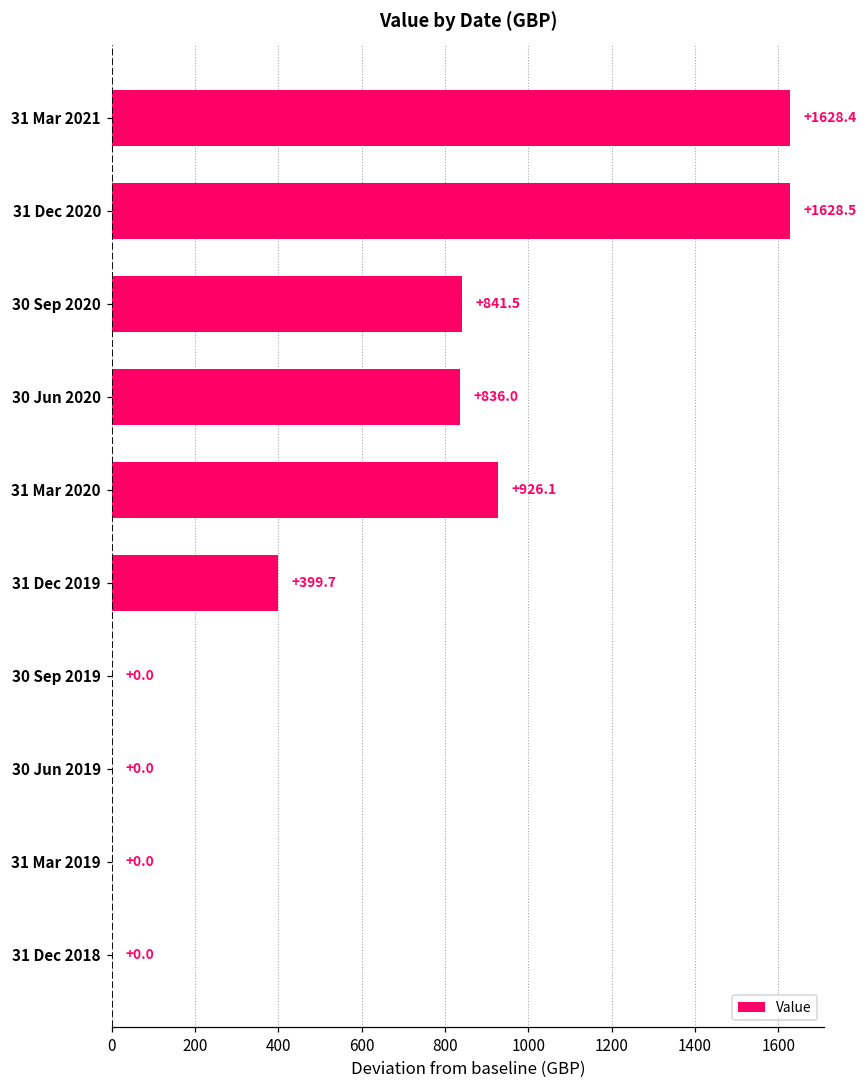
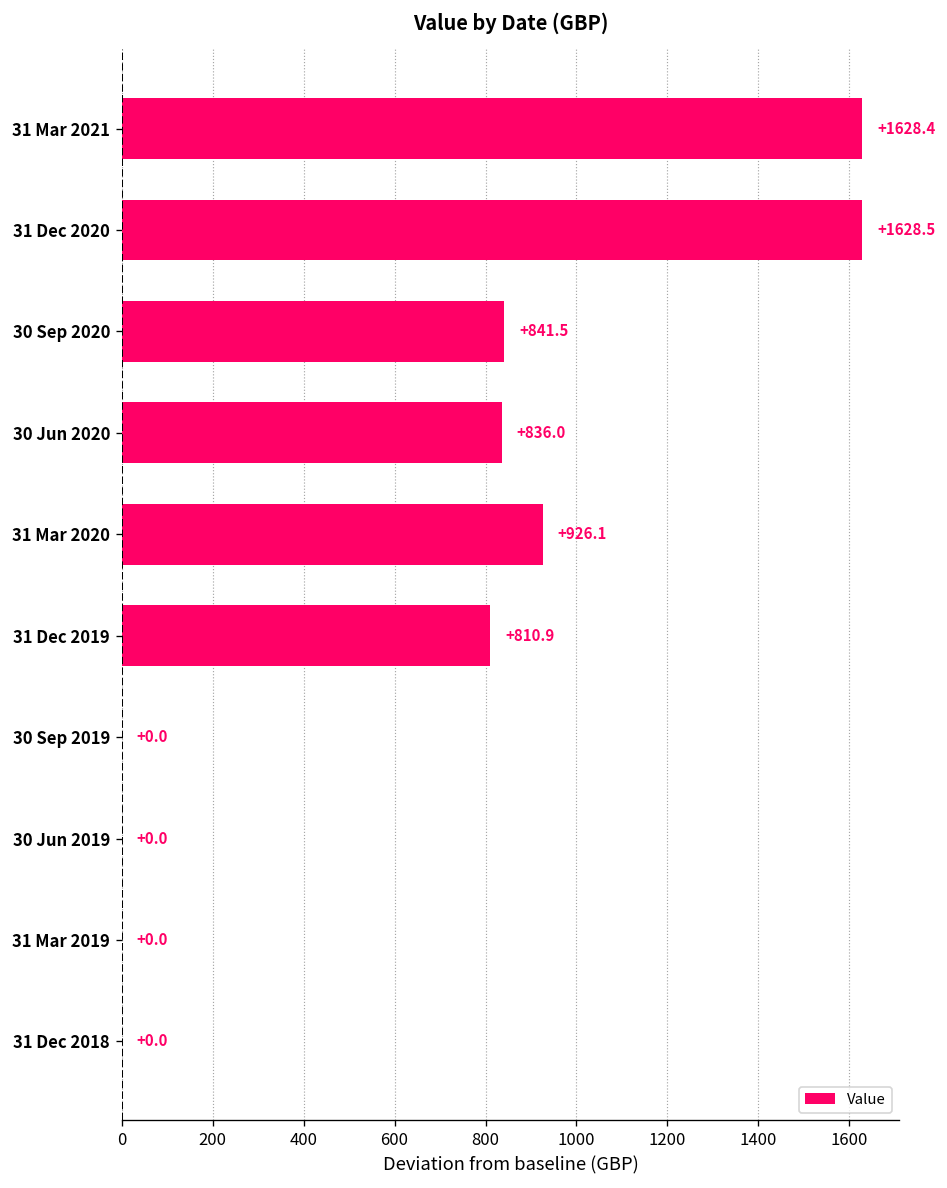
31 Dec 2019: +399.7 -> +810.9
